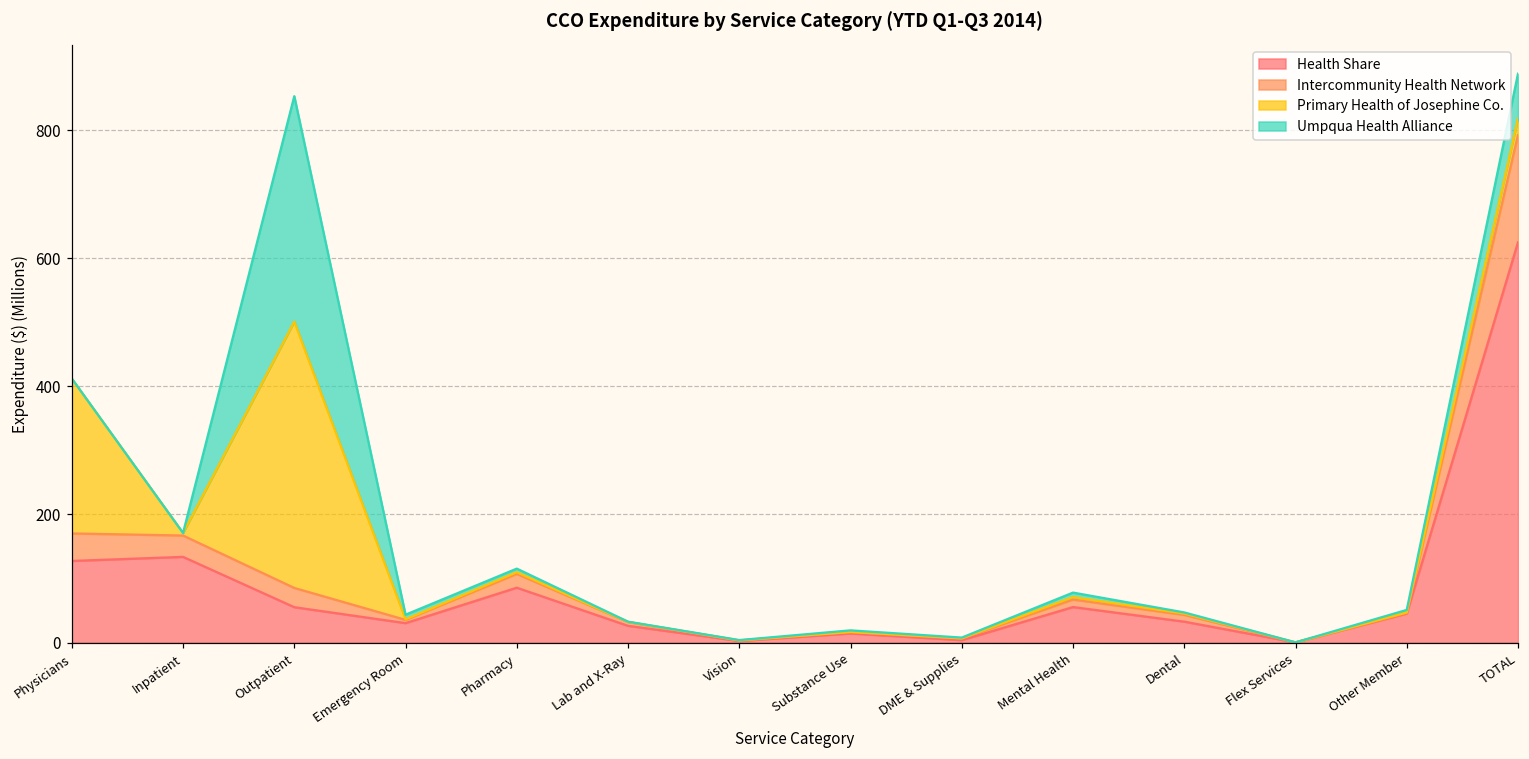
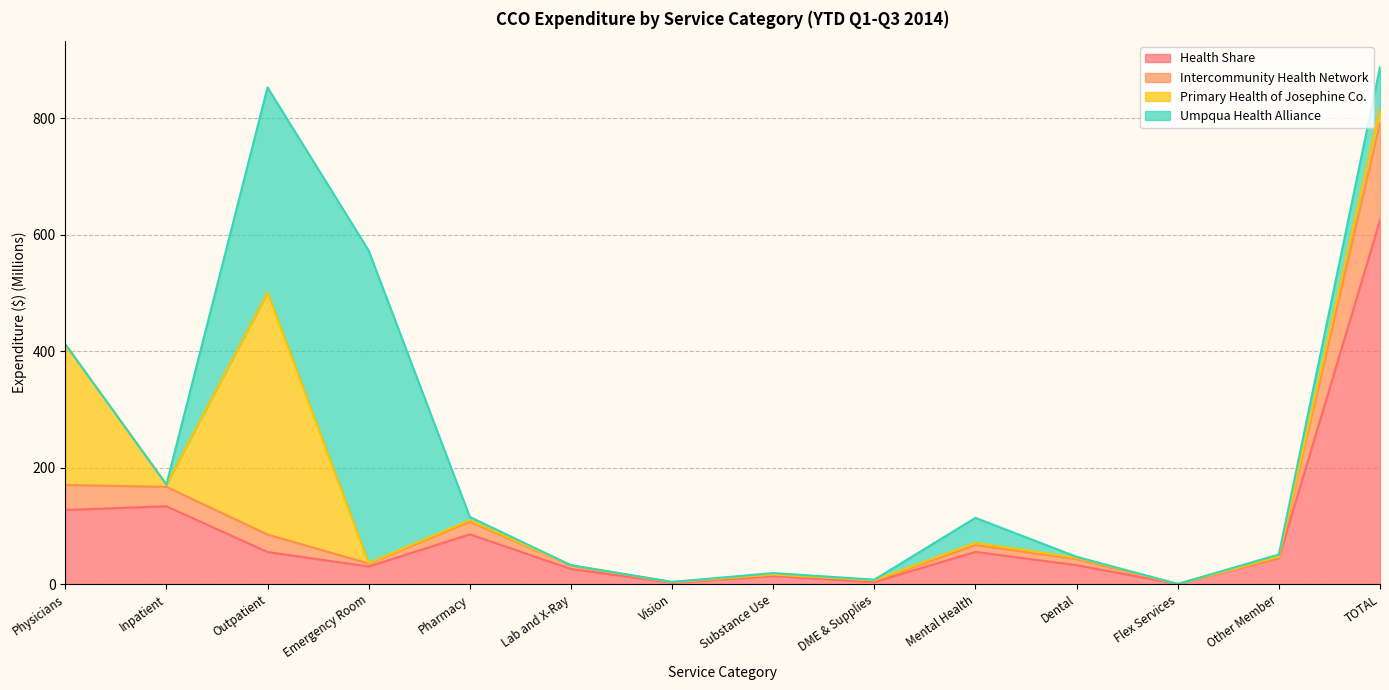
Umpqua Health Alliance, Emergency Room: 10 -> 540
Umpqua Health Alliance, Mental Health: 10 -> 40
